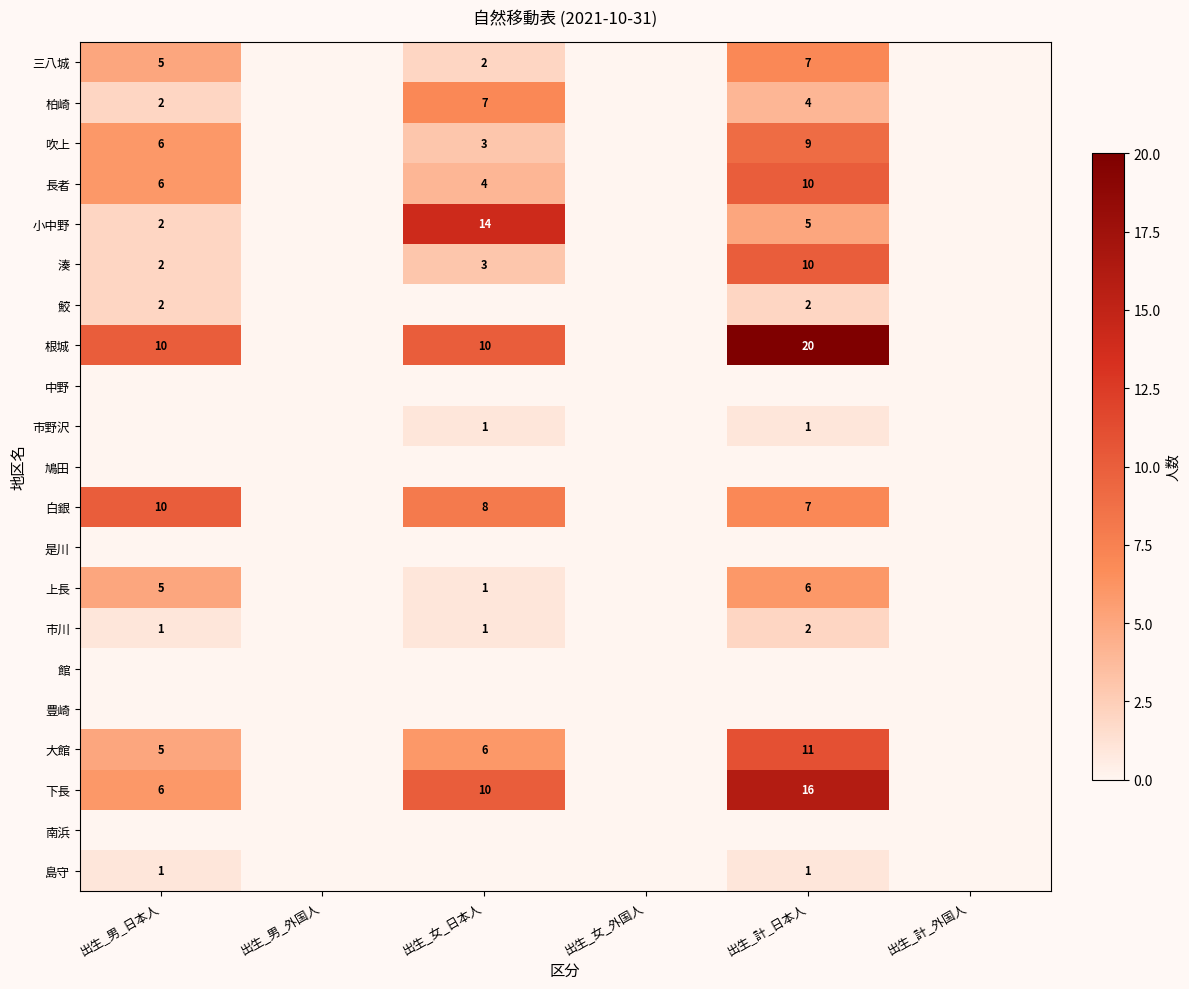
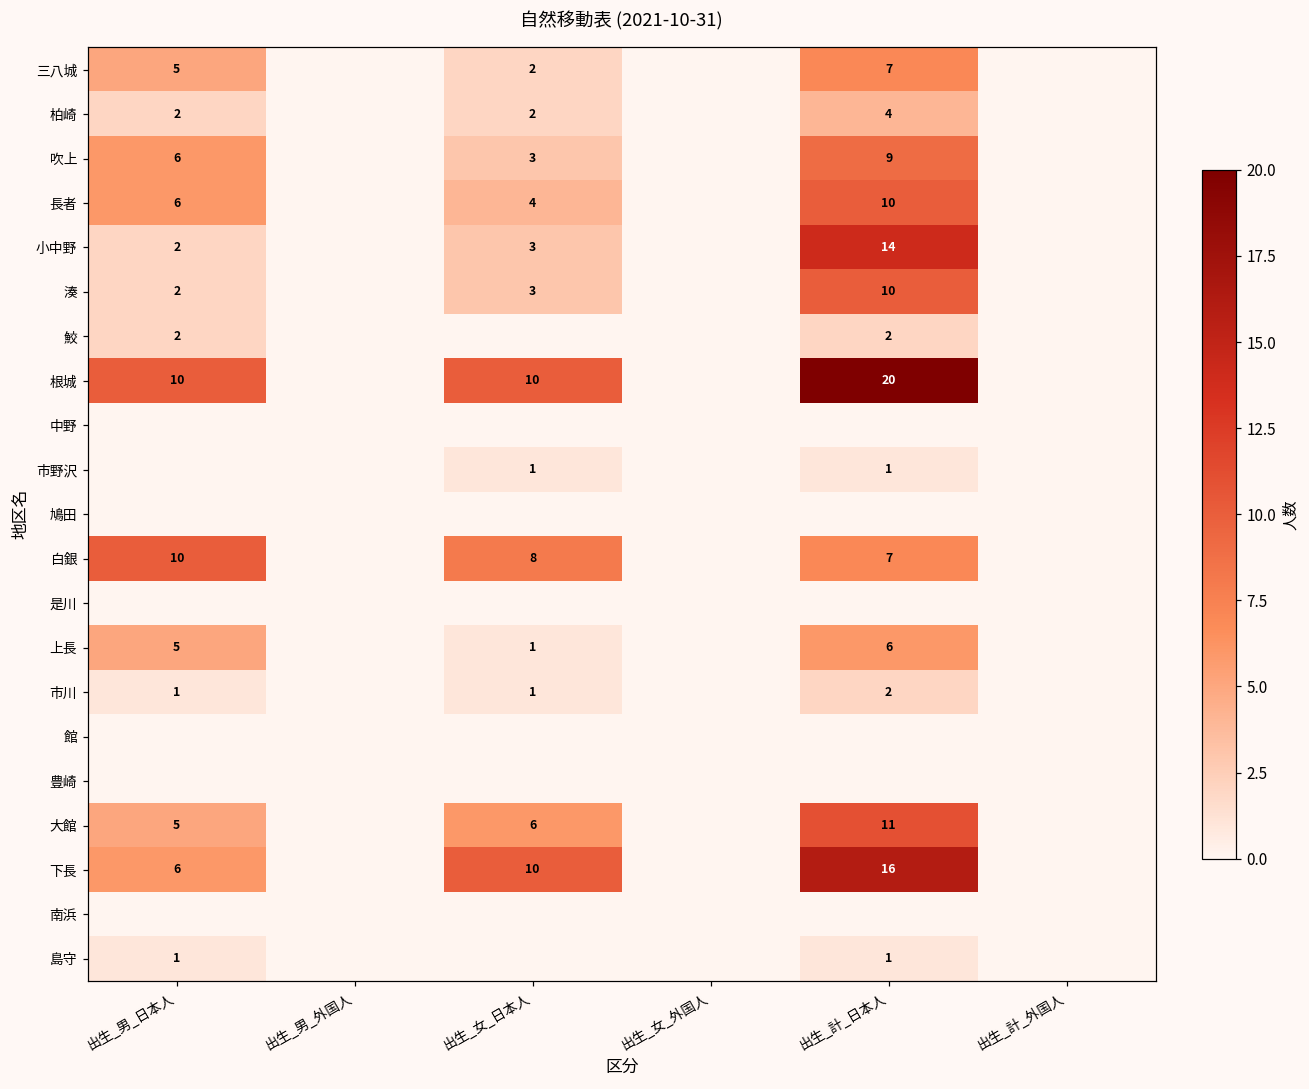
柏崎, 出生_女_日本人: 7 -> 2
小中野, 出生_女_日本人: 14 -> 3
小中野, 出生_計_日本人: 5 -> 14
